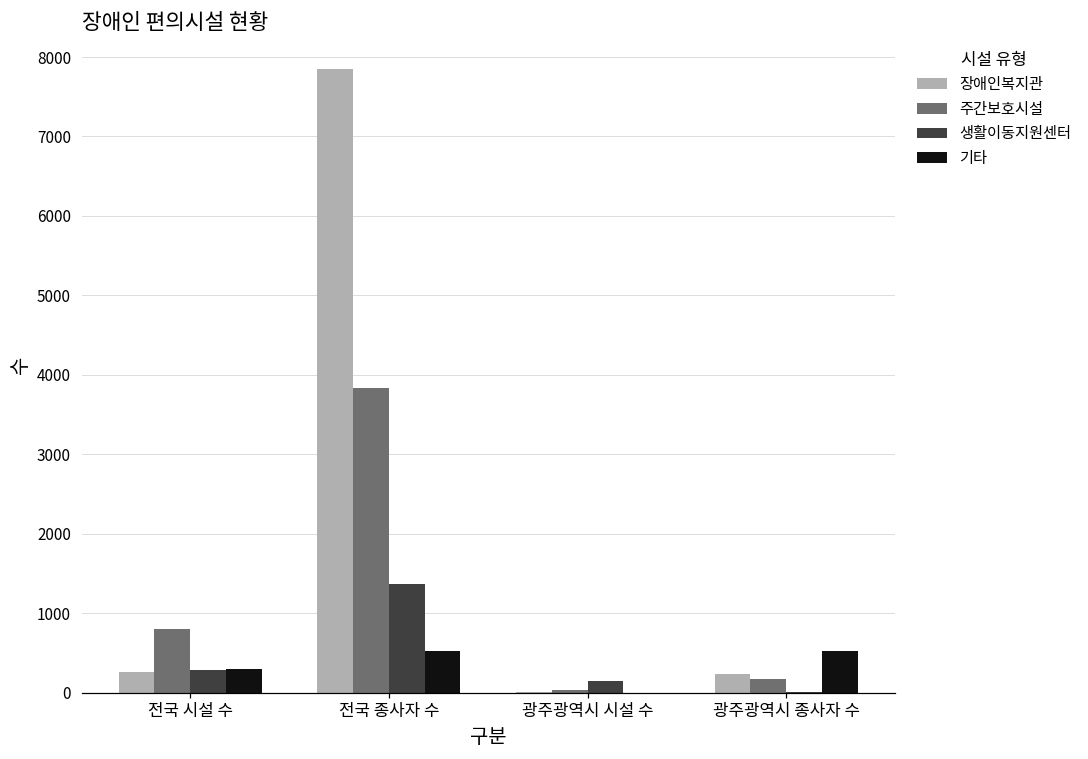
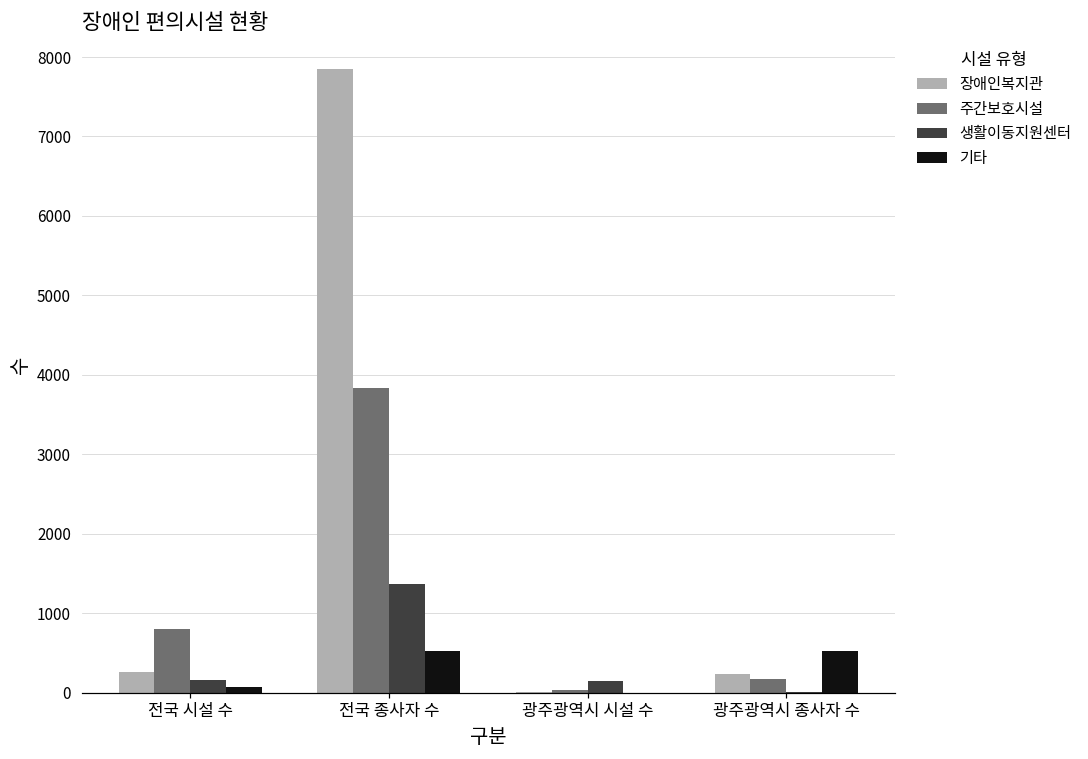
생활이동지원센터, 전국 시설 수: 300 -> 200
기타, 전국 시설 수: 300 -> 100
